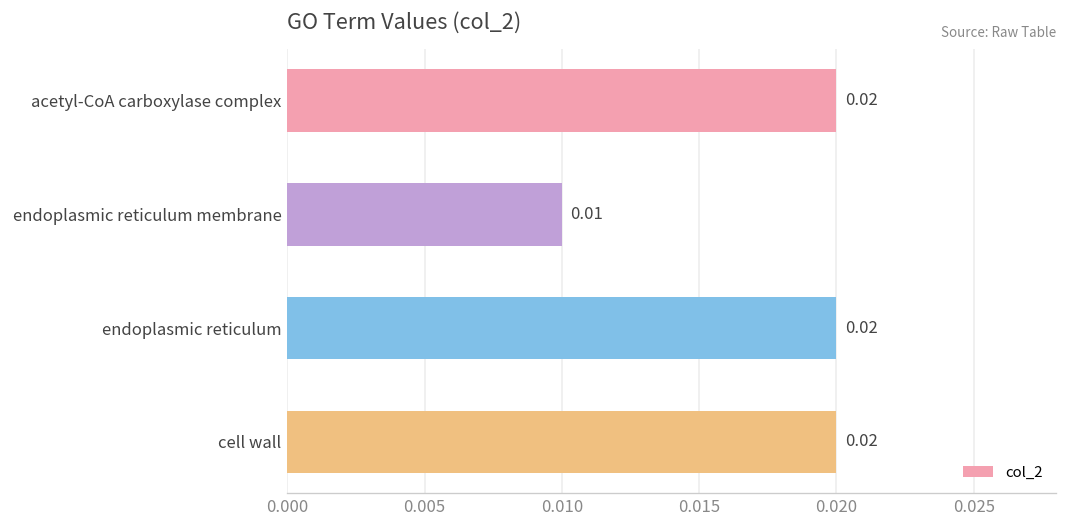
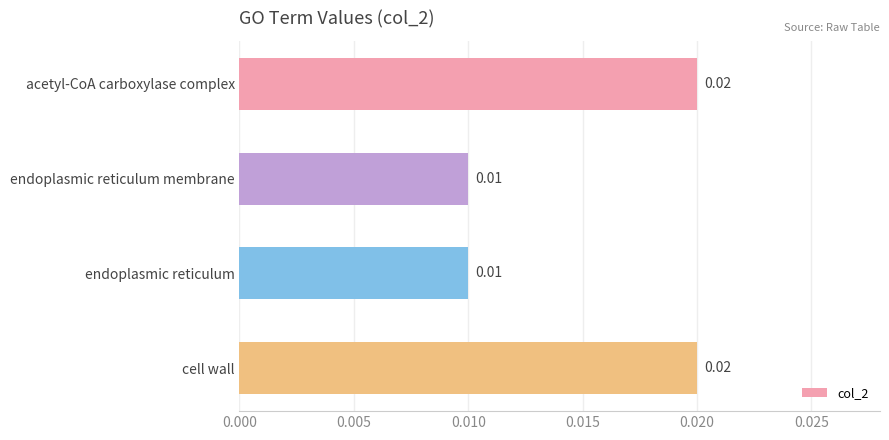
endoplasmic reticulum: 0.02 -> 0.01
